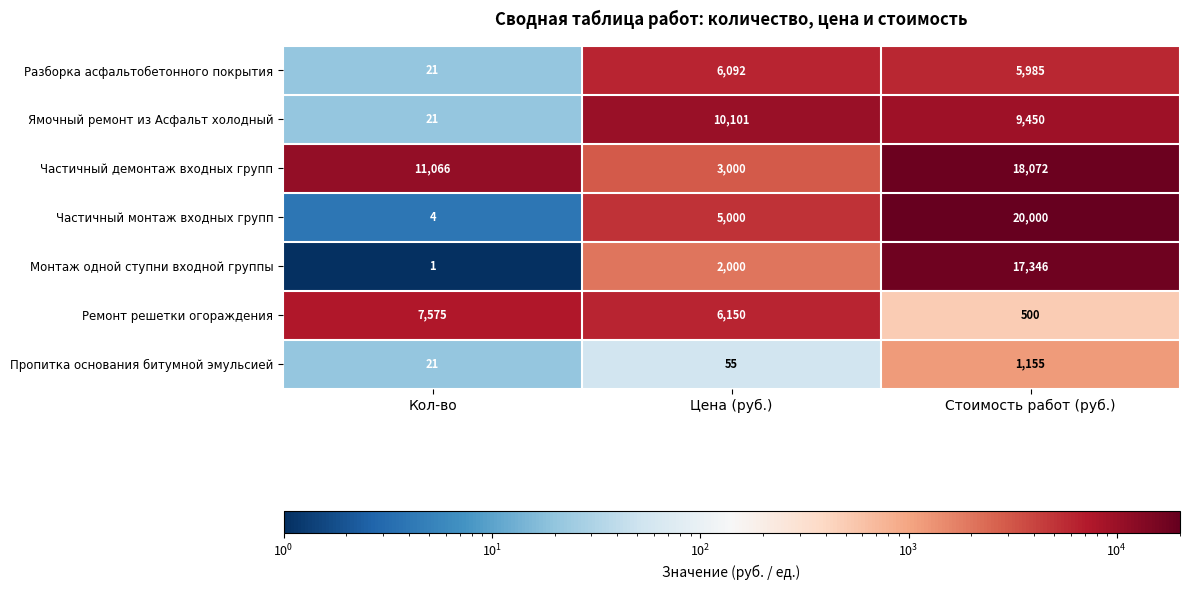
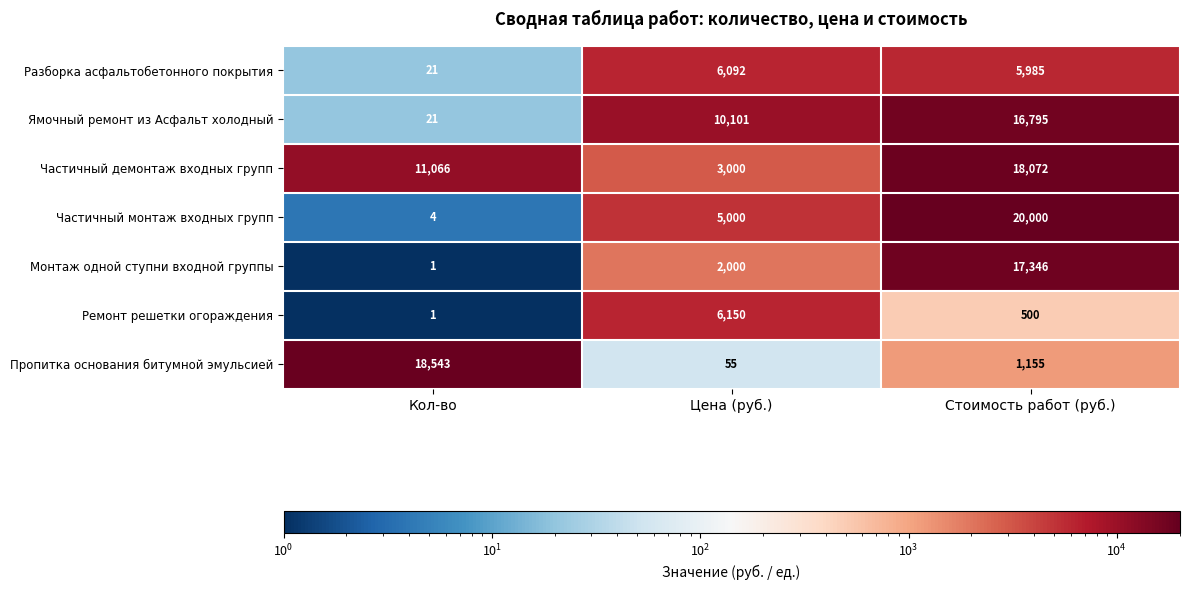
Ямочный ремонт из Асфальт холодный, Стоимость работ (руб.): 9,450 -> 16,795
Ремонт решетки огораждения, Кол-во: 7,575 -> 1
Пропитка основания битумной эмульсией, Кол-во: 21 -> 18,543
